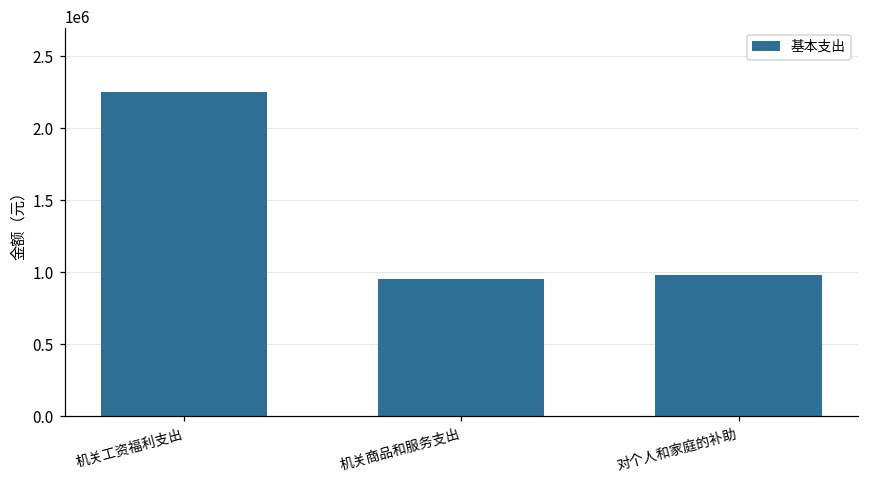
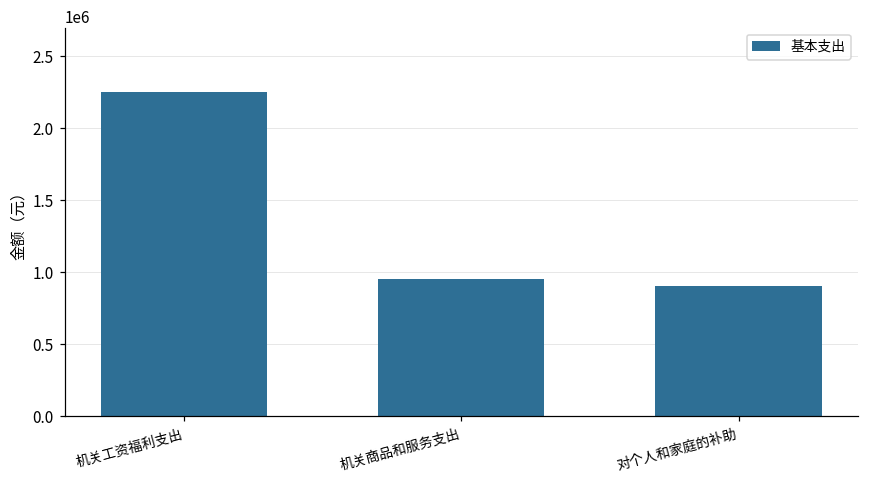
对个人和家庭的补助: 980000 -> 910000
